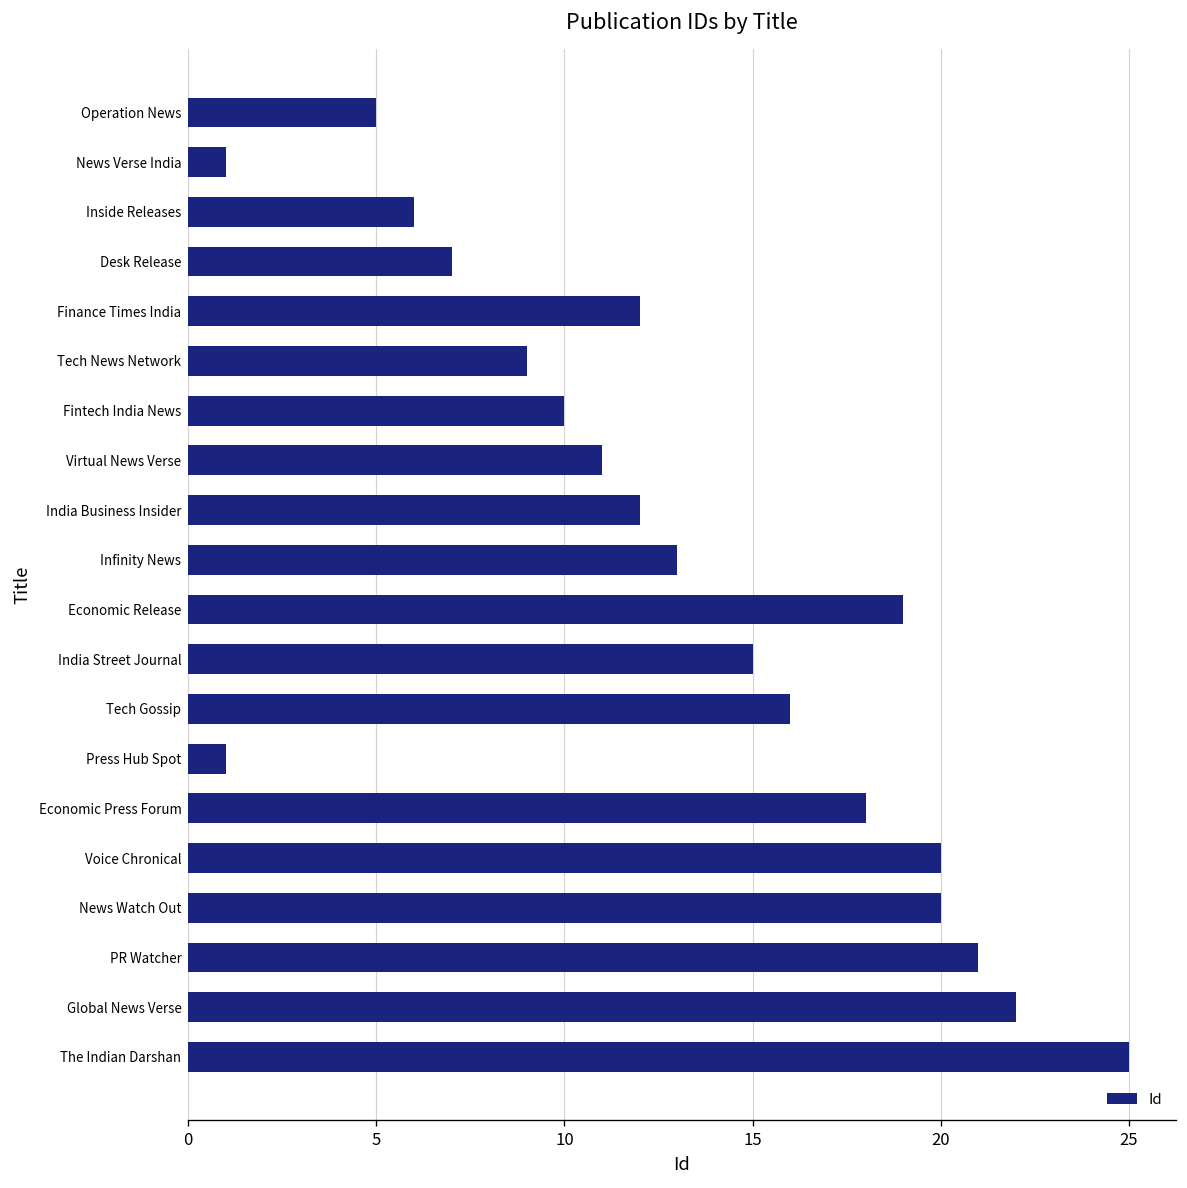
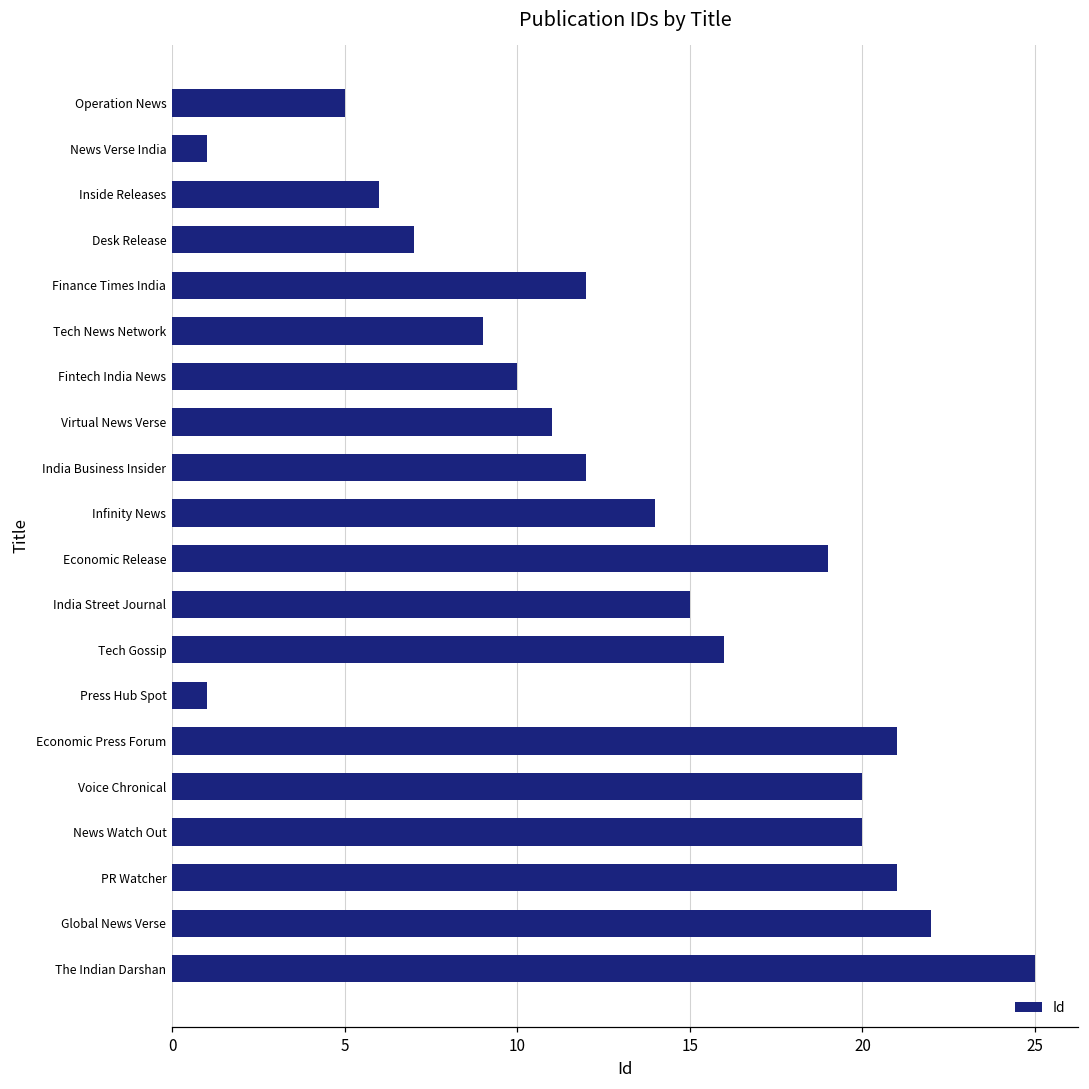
Infinity News: 13 -> 14
Economic Press Forum: 18 -> 21
